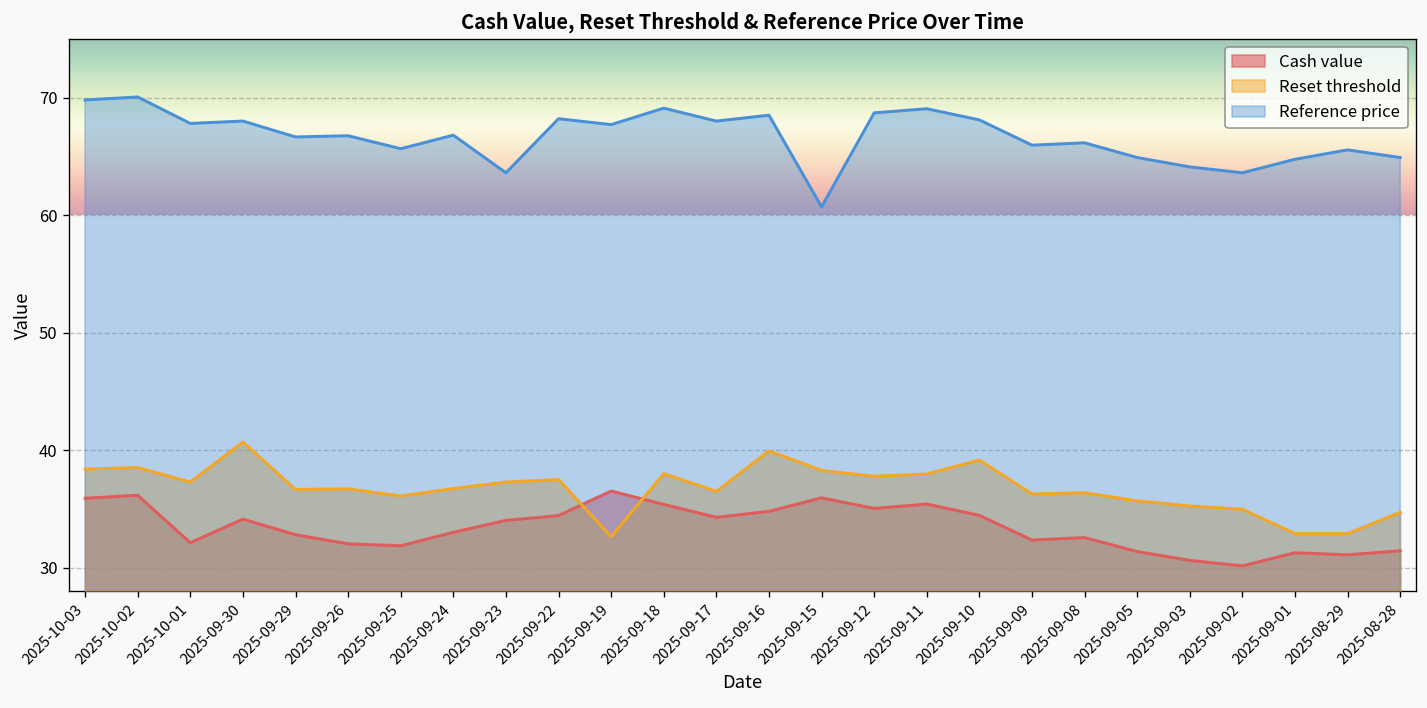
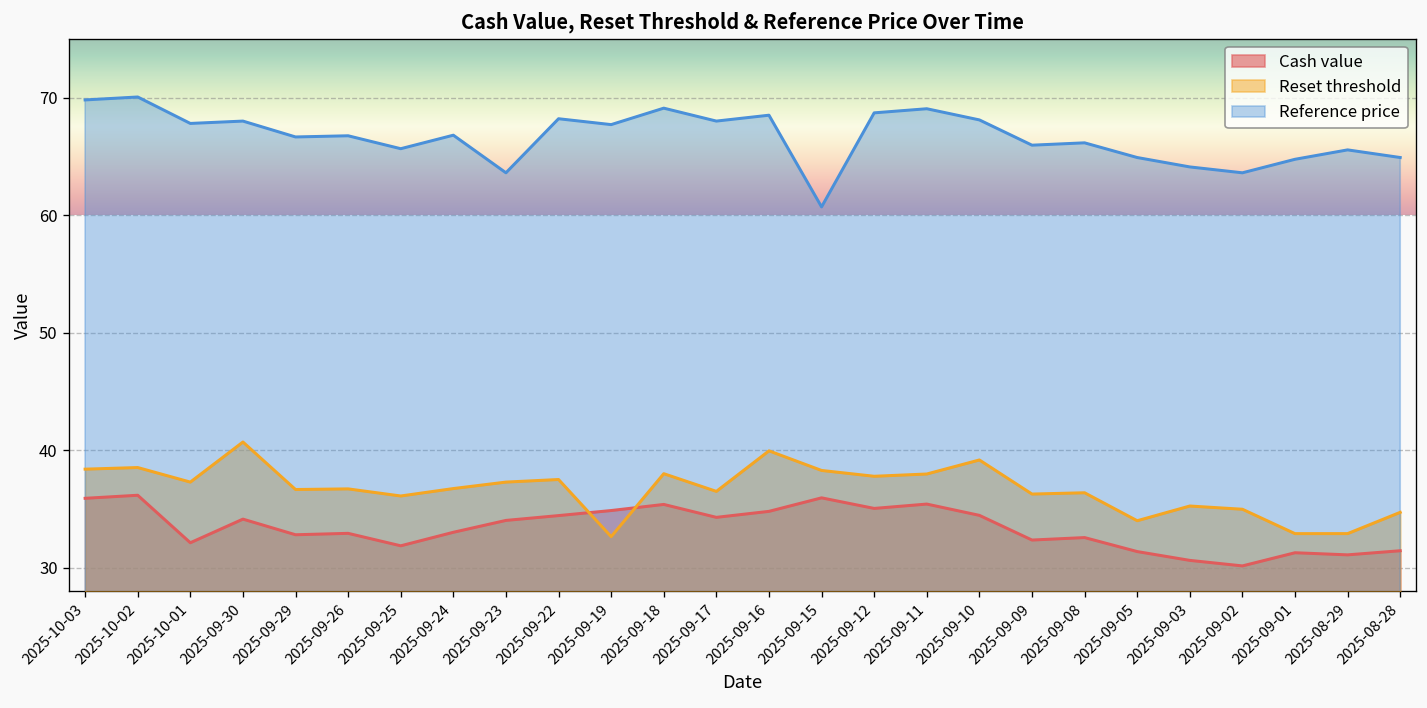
Cash value, 2025-09-26: 32 -> 33
Cash value, 2025-09-19: 37 -> 35
Reset threshold, 2025-09-05: 36 -> 34
